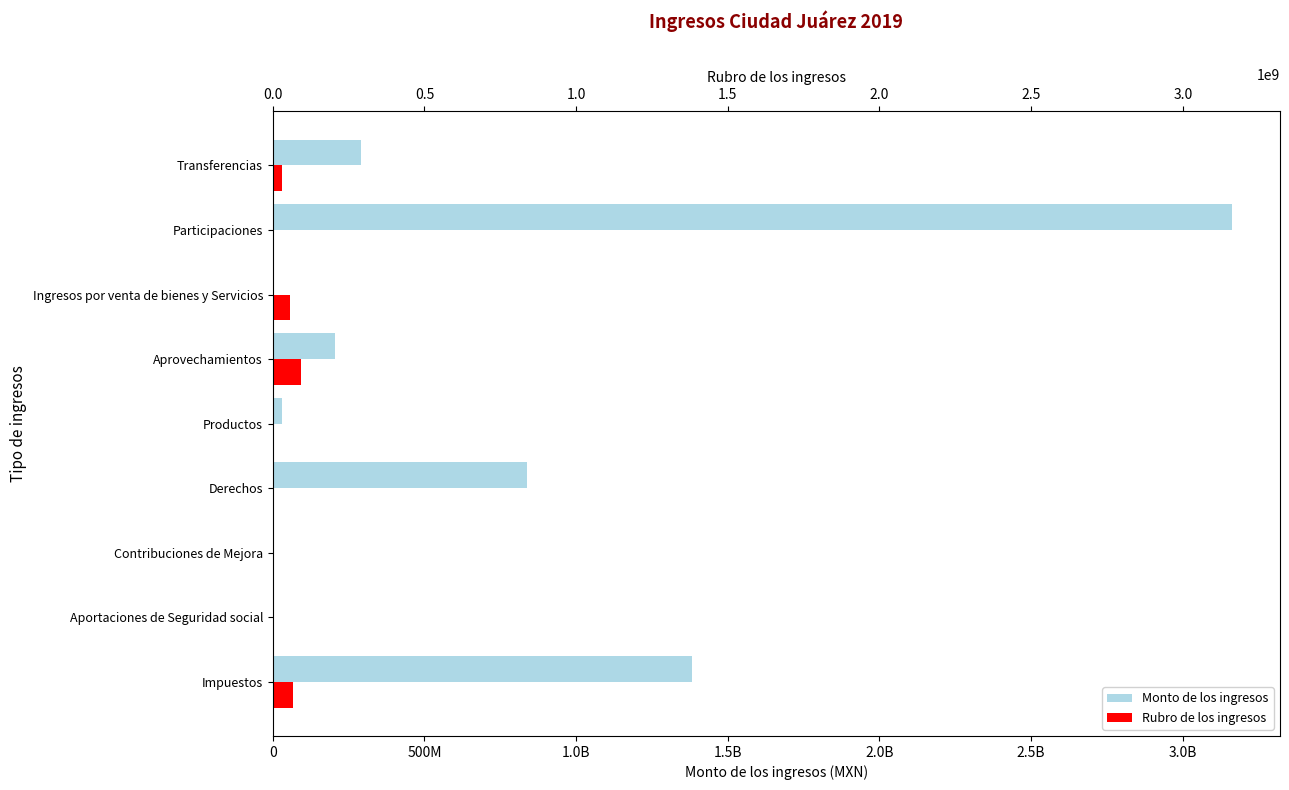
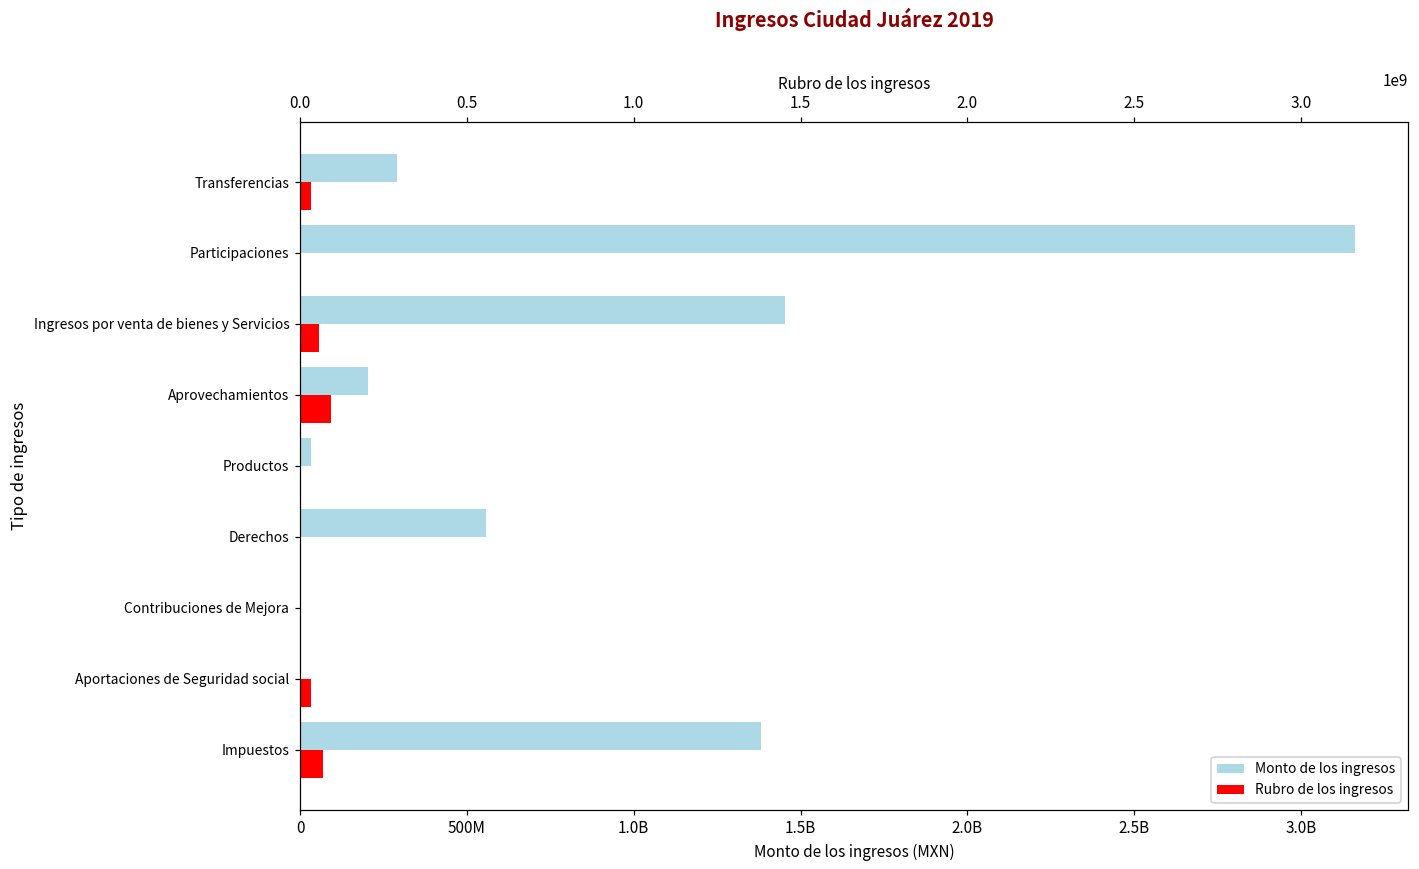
Monto de los ingresos, Ingresos por venta de bienes y Servicios: 0 -> 1450000000
Monto de los ingresos, Derechos: 840000000 -> 560000000
Rubro de los ingresos, Aportaciones de Seguridad social: 0 -> 30000000
